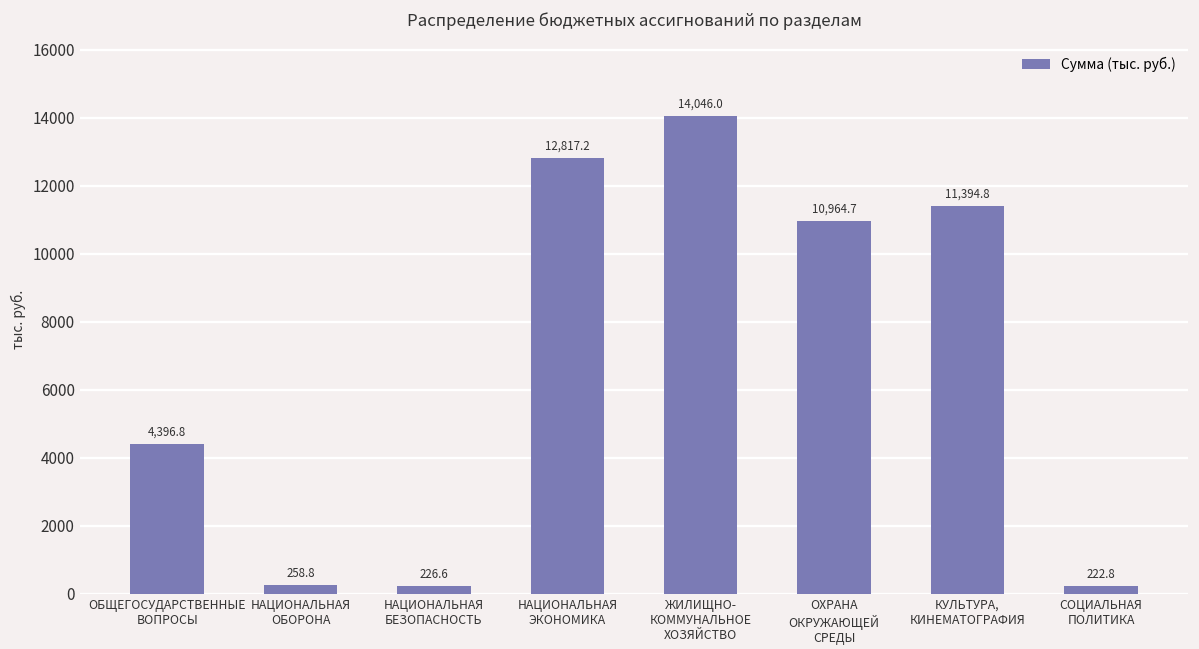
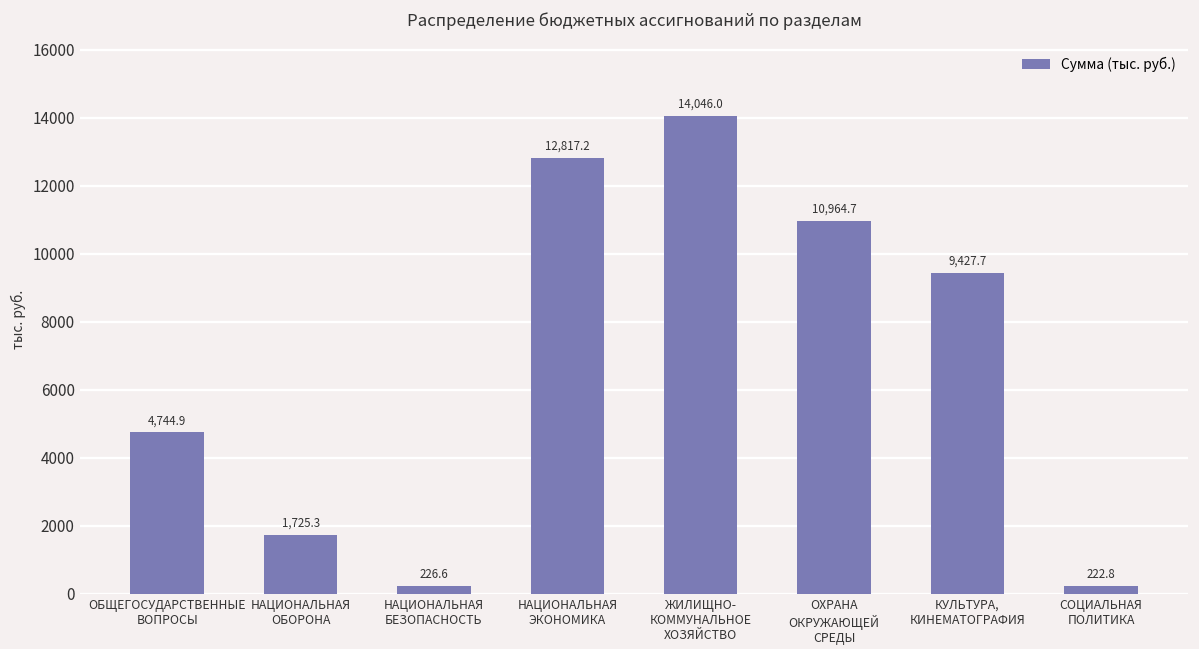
ОБЩЕГОСУДАРСТВЕННЫЕ ВОПРОСЫ: 4,396.8 -> 4,744.9
НАЦИОНАЛЬНАЯ ОБОРОНА: 258.8 -> 1,725.3
КУЛЬТУРА, КИНЕМАТОГРАФИЯ: 11,394.8 -> 9,427.7
